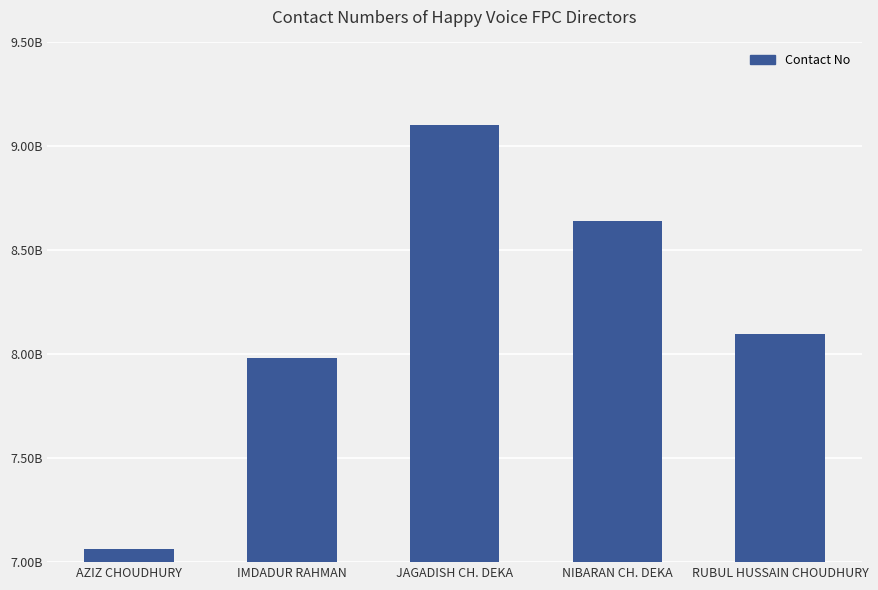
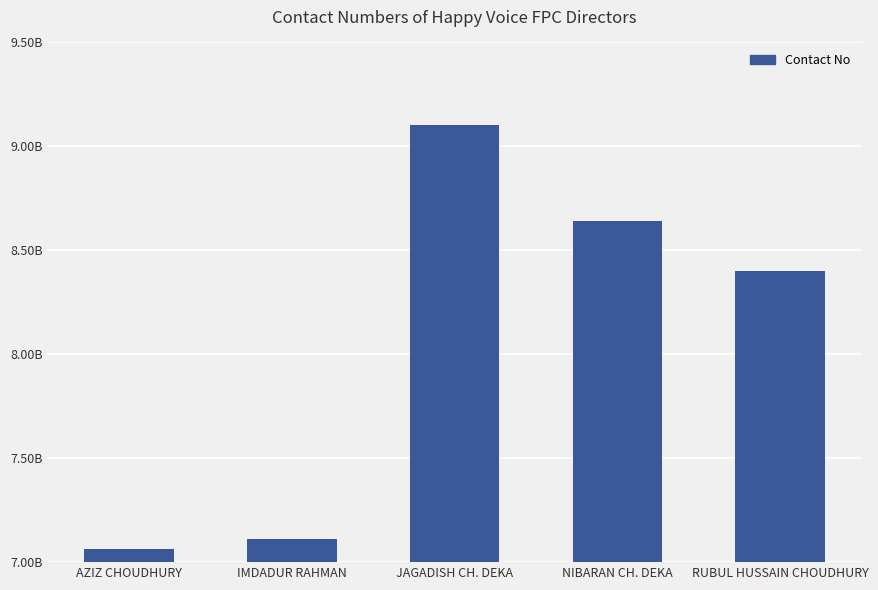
IMDADUR RAHMAN: 7980000000 -> 7110000000
RUBUL HUSSAIN CHOUDHURY: 8100000000 -> 8400000000
